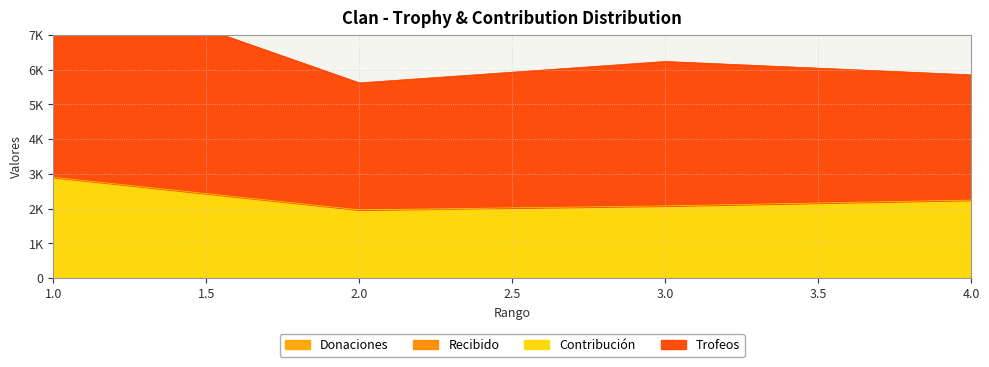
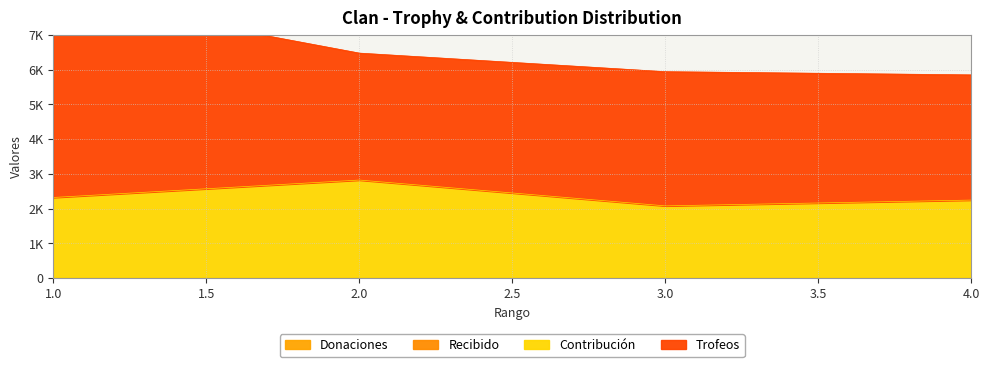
Contribución, 1.0: 2900 -> 2300
Contribución, 2.0: 2000 -> 2800
Trofeos, 3.0: 4200 -> 3900
